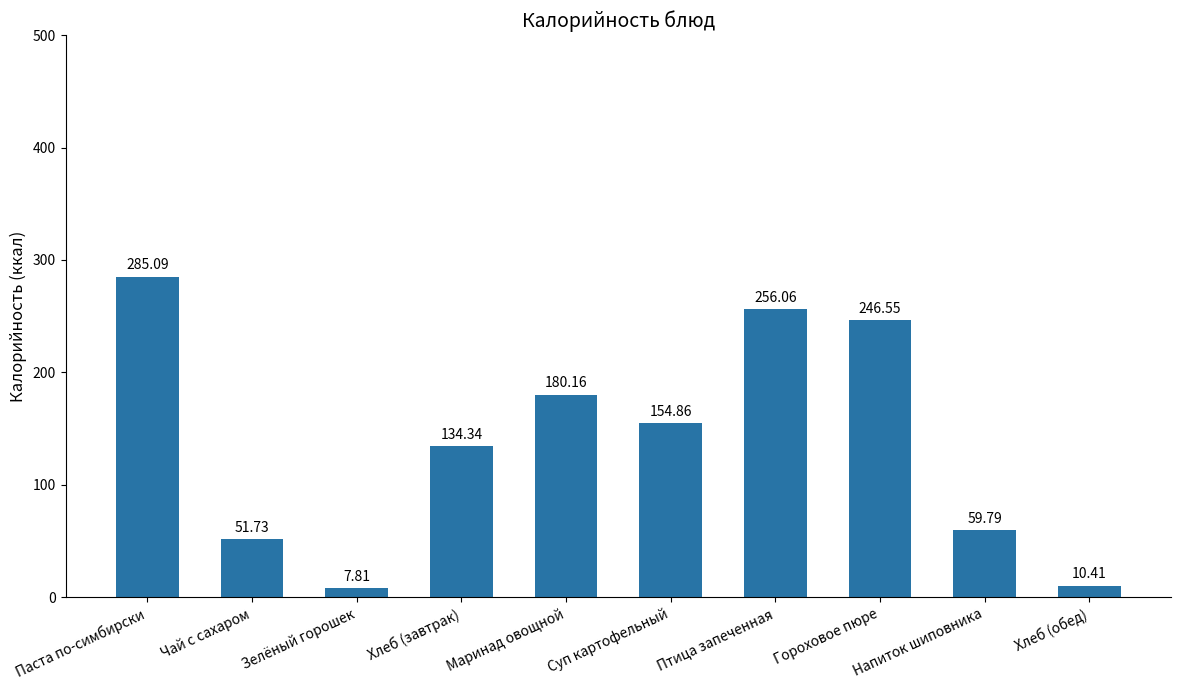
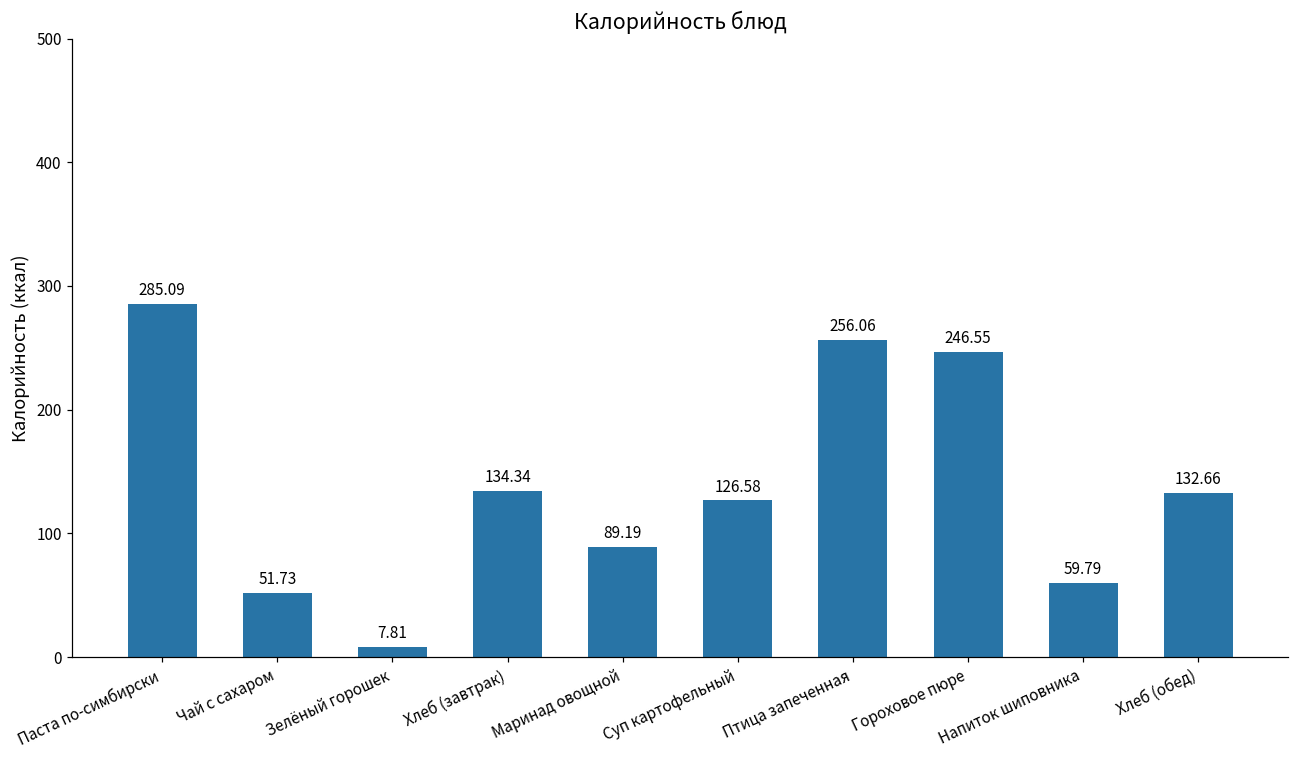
Маринад овощной: 180.16 -> 89.19
Суп картофельный: 154.86 -> 126.58
Хлеб (обед): 10.41 -> 132.66
